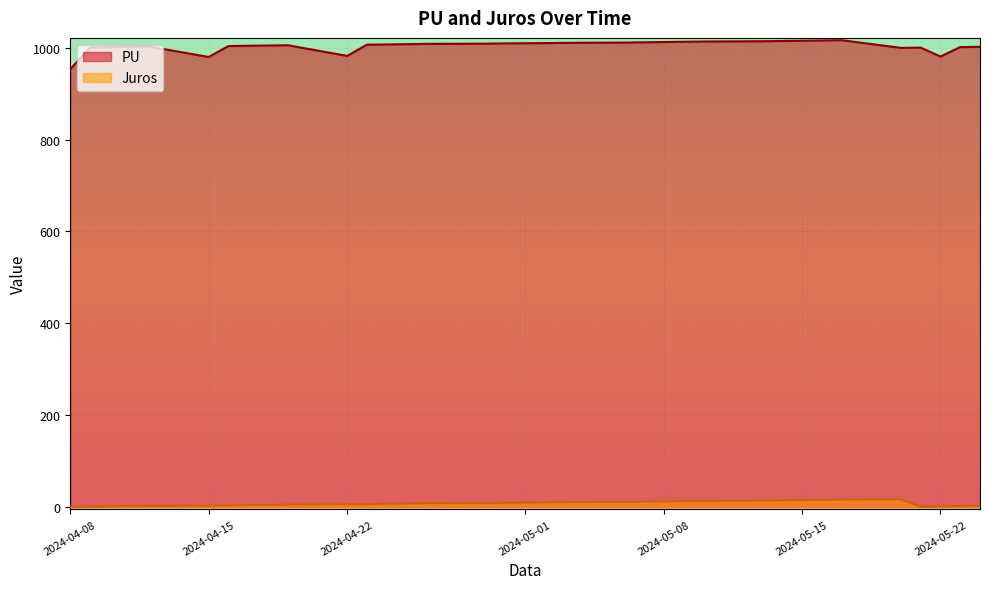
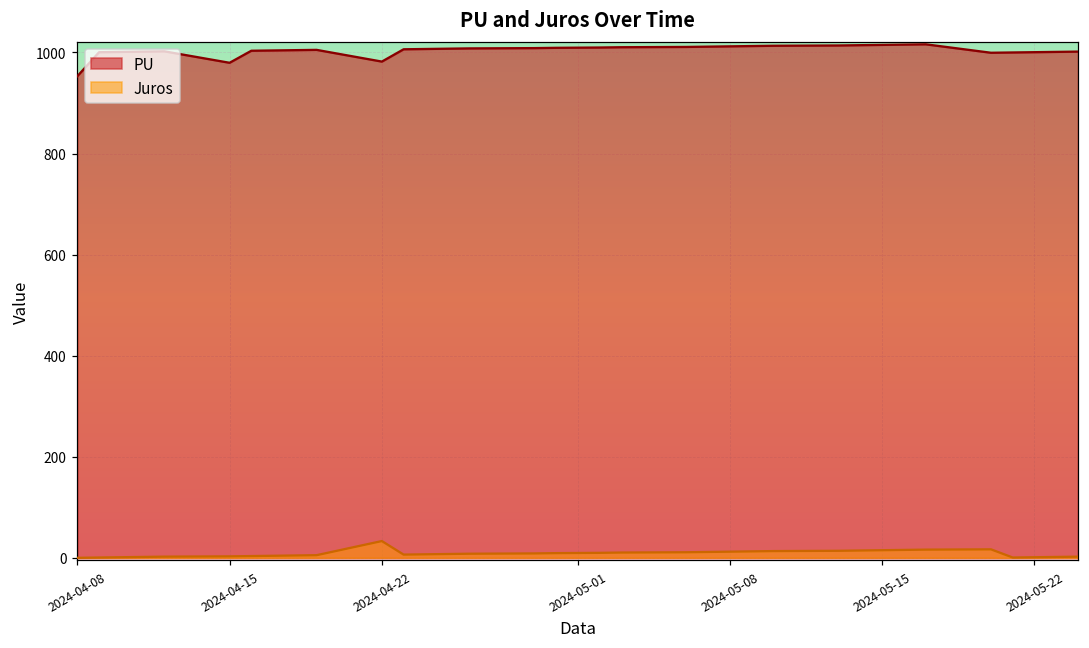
Juros, 2024-04-22: 10 -> 30
PU, 2024-05-22: 980 -> 1000
